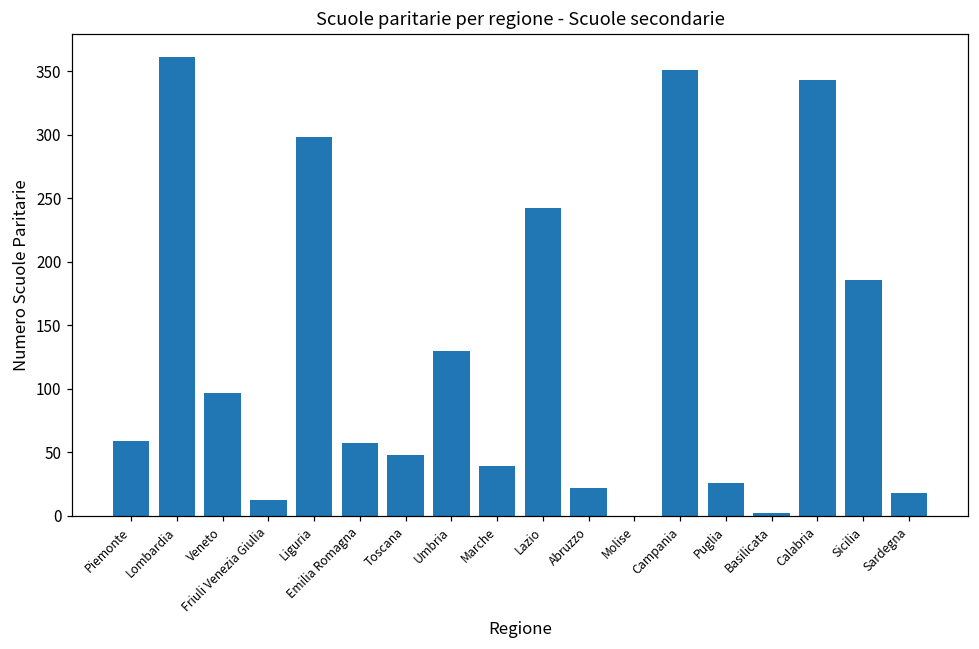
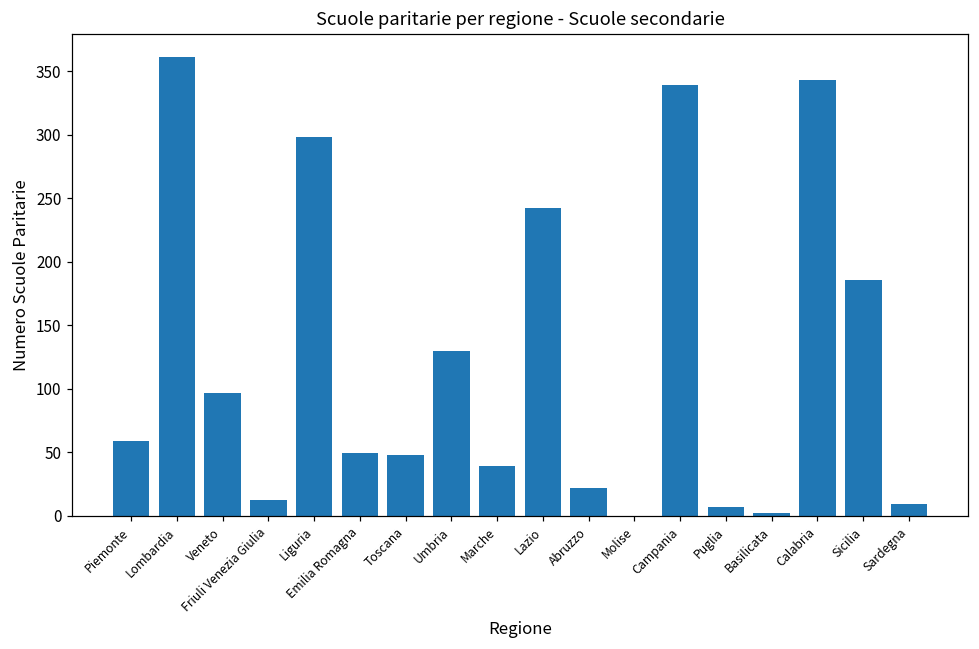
Emilia Romagna: 57 -> 49
Campania: 351 -> 339
Puglia: 26 -> 7
Sardegna: 18 -> 9
